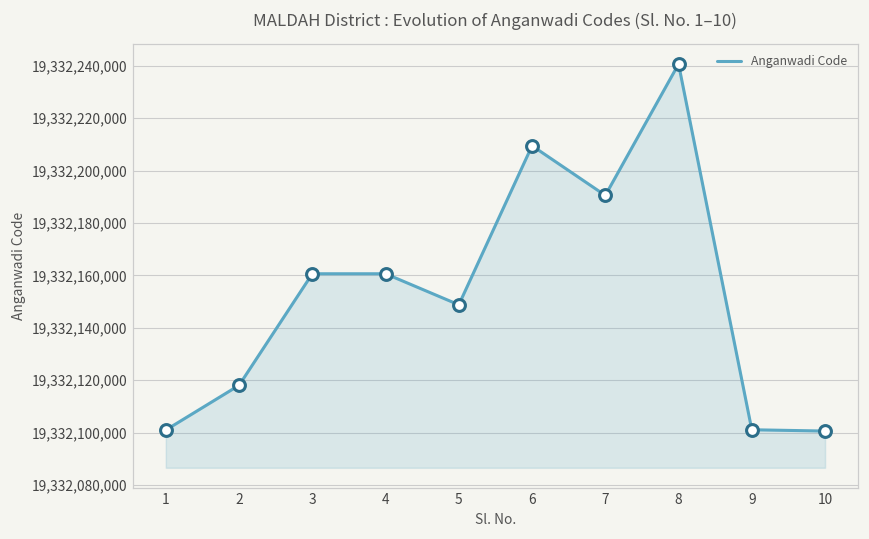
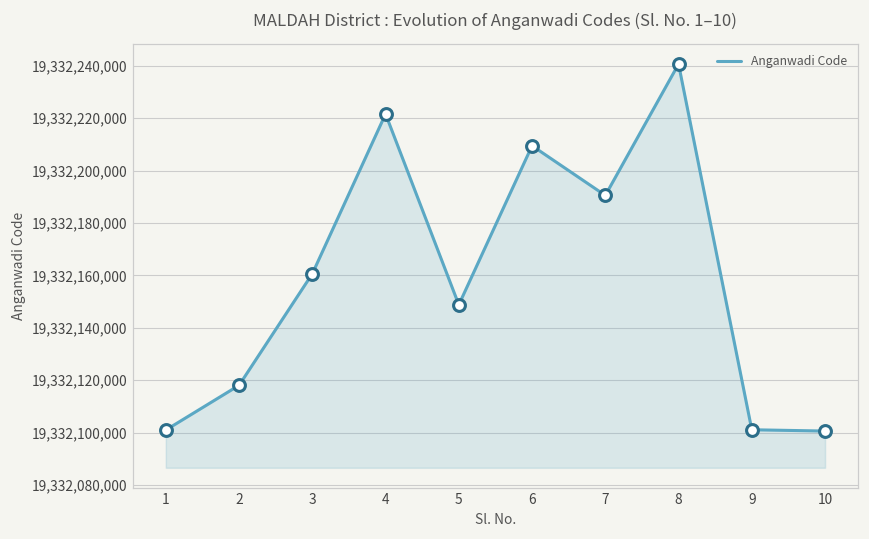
4: 19,332,161,000 -> 19,332,222,000
